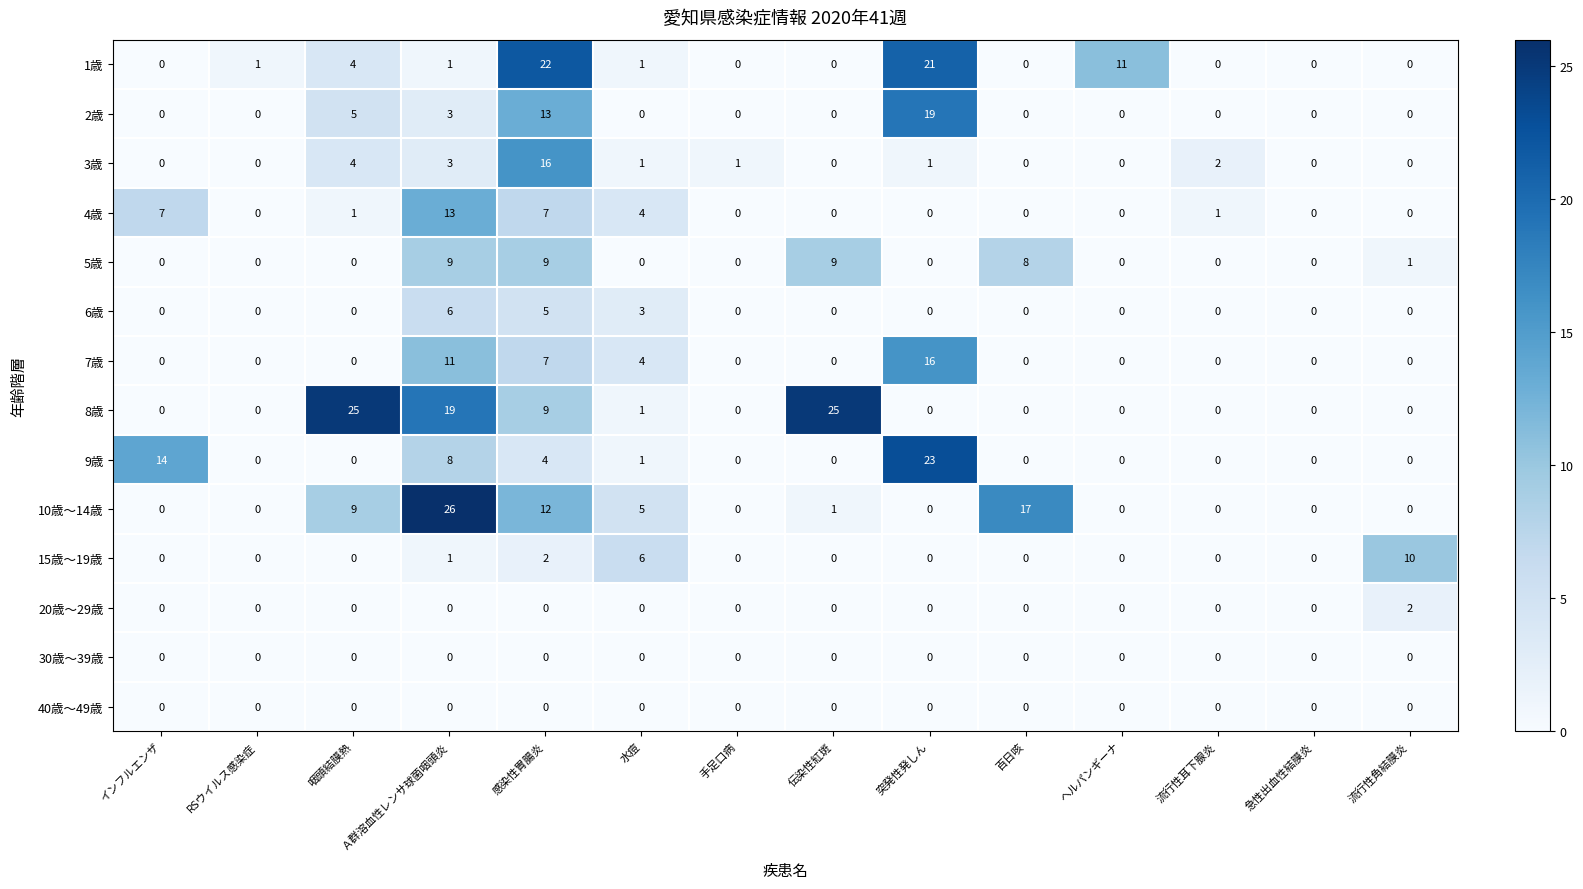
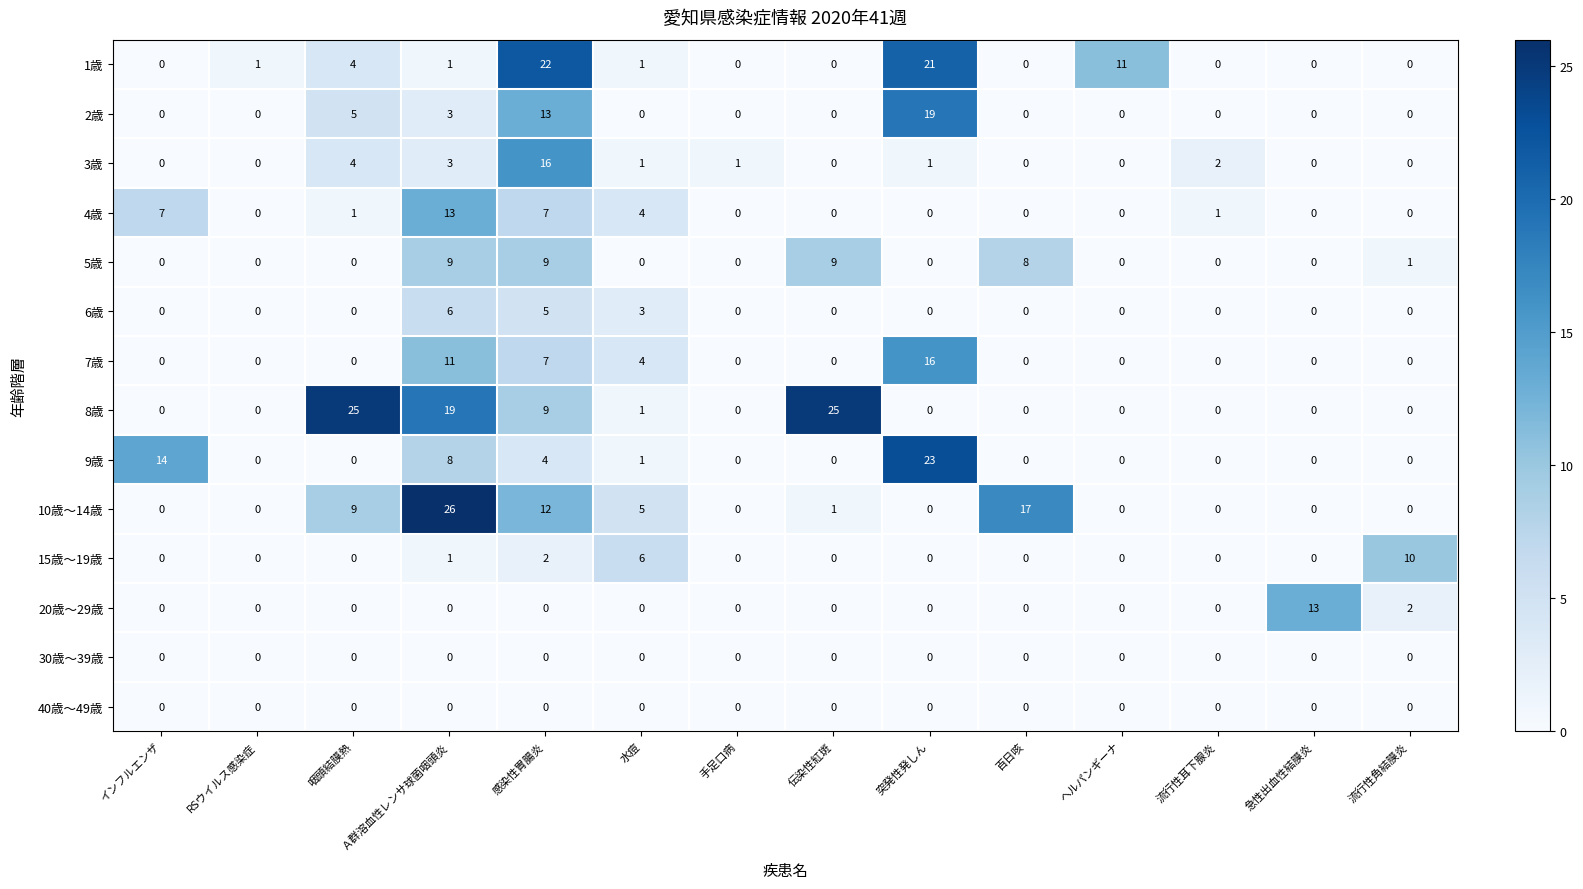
20歳～29歳, 急性出血性結膜炎: 0 -> 13
